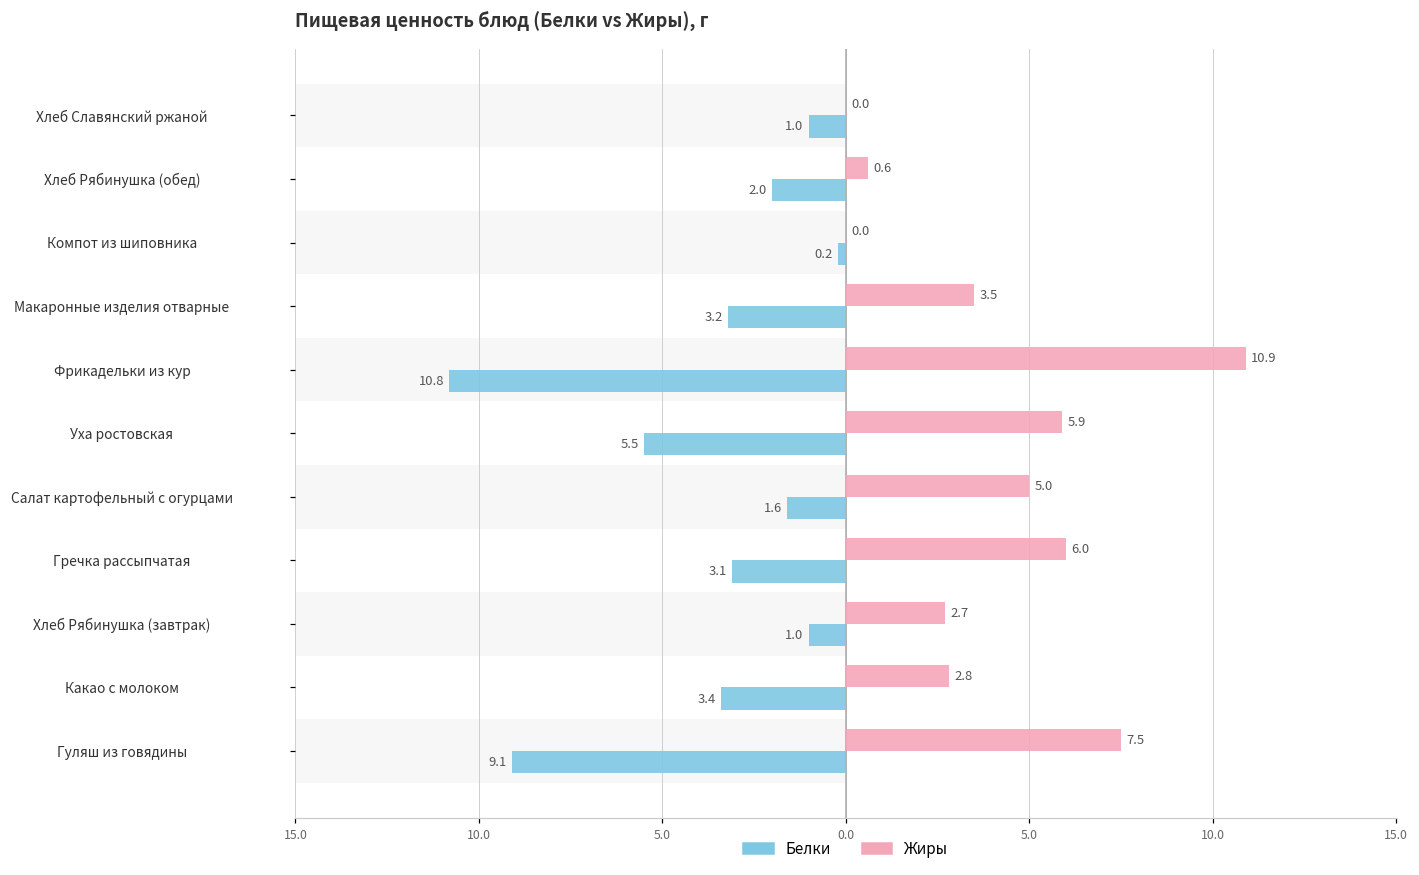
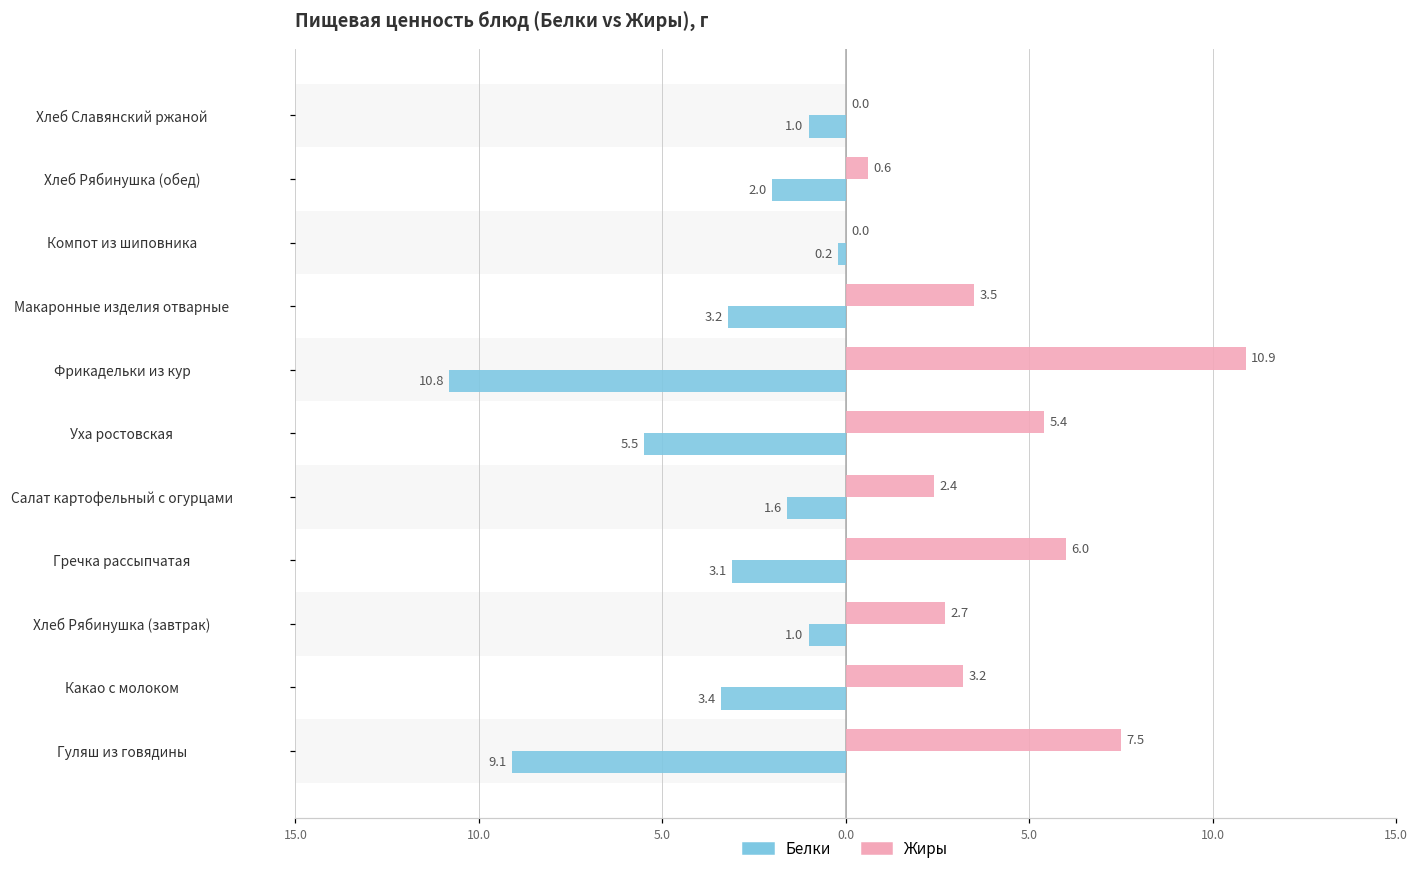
Жиры, Уха ростовская: 5.9 -> 5.4
Жиры, Салат картофельный с огурцами: 5.0 -> 2.4
Жиры, Какао с молоком: 2.8 -> 3.2
